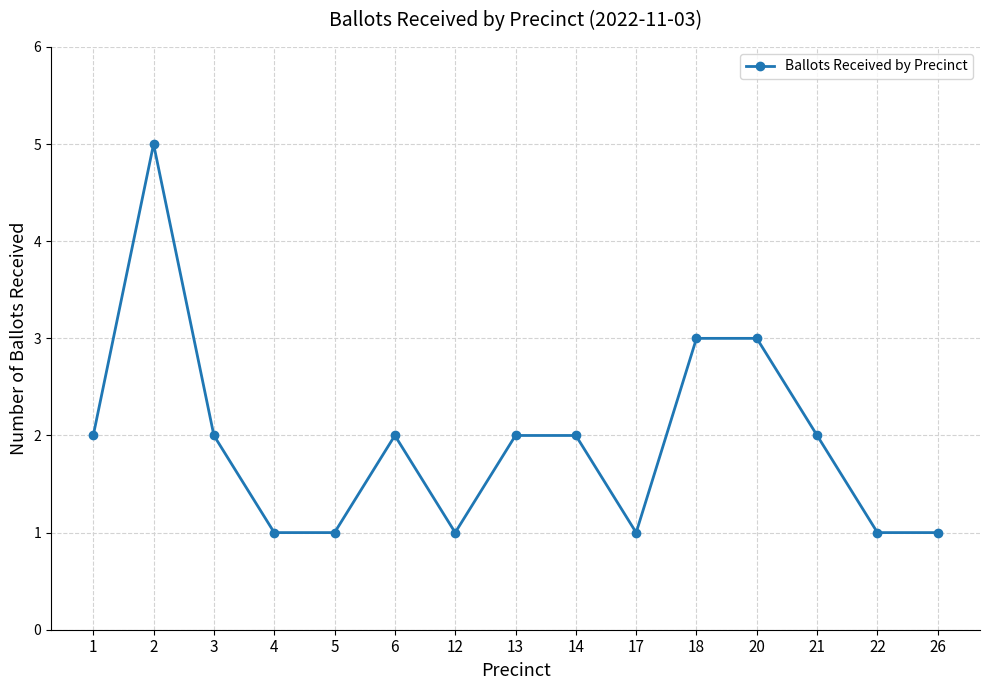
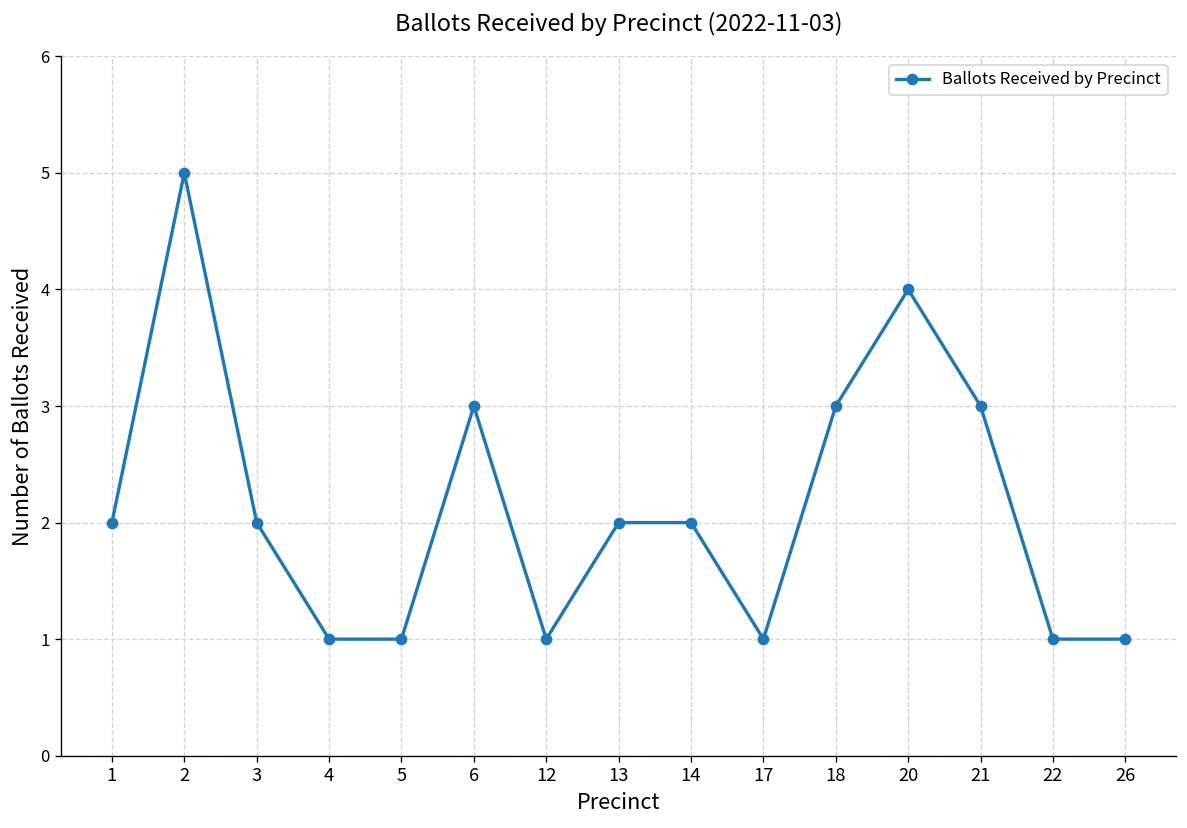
6: 2 -> 3
20: 3 -> 4
21: 2 -> 3
